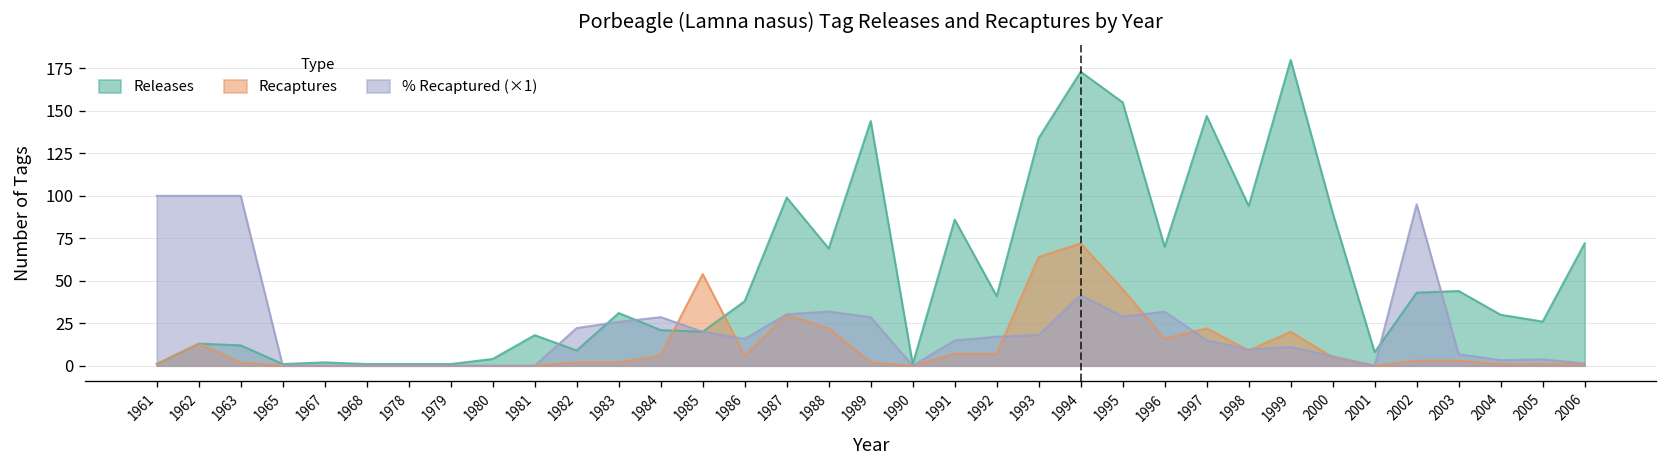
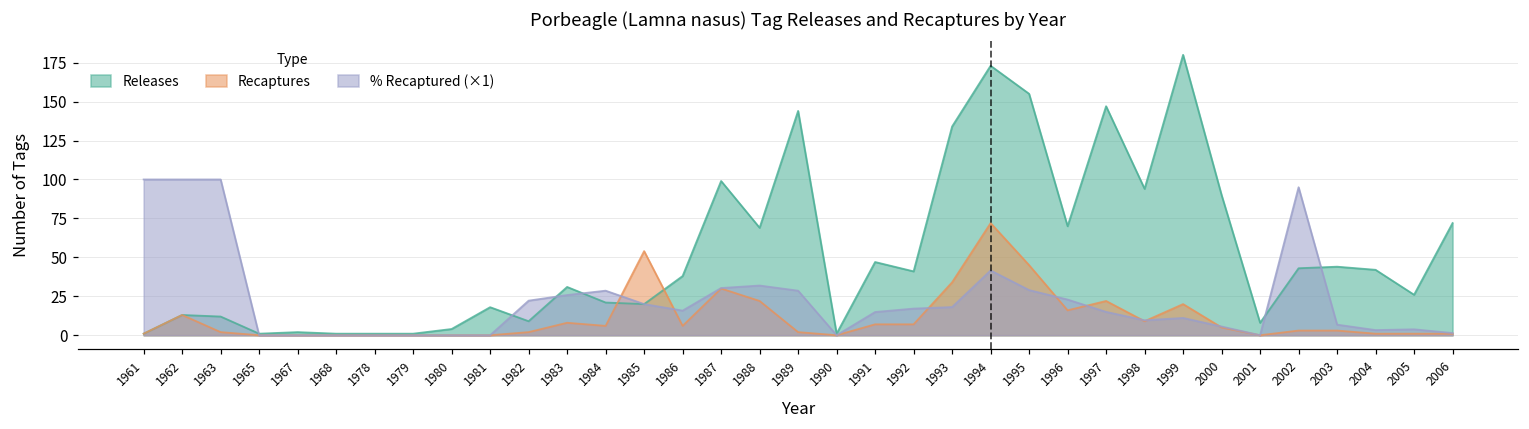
Recaptures, 1983: 2 -> 8
Releases, 1991: 86 -> 47
Recaptures, 1993: 64 -> 34
% Recaptured (×1), 1996: 32 -> 23
Releases, 2004: 30 -> 42
